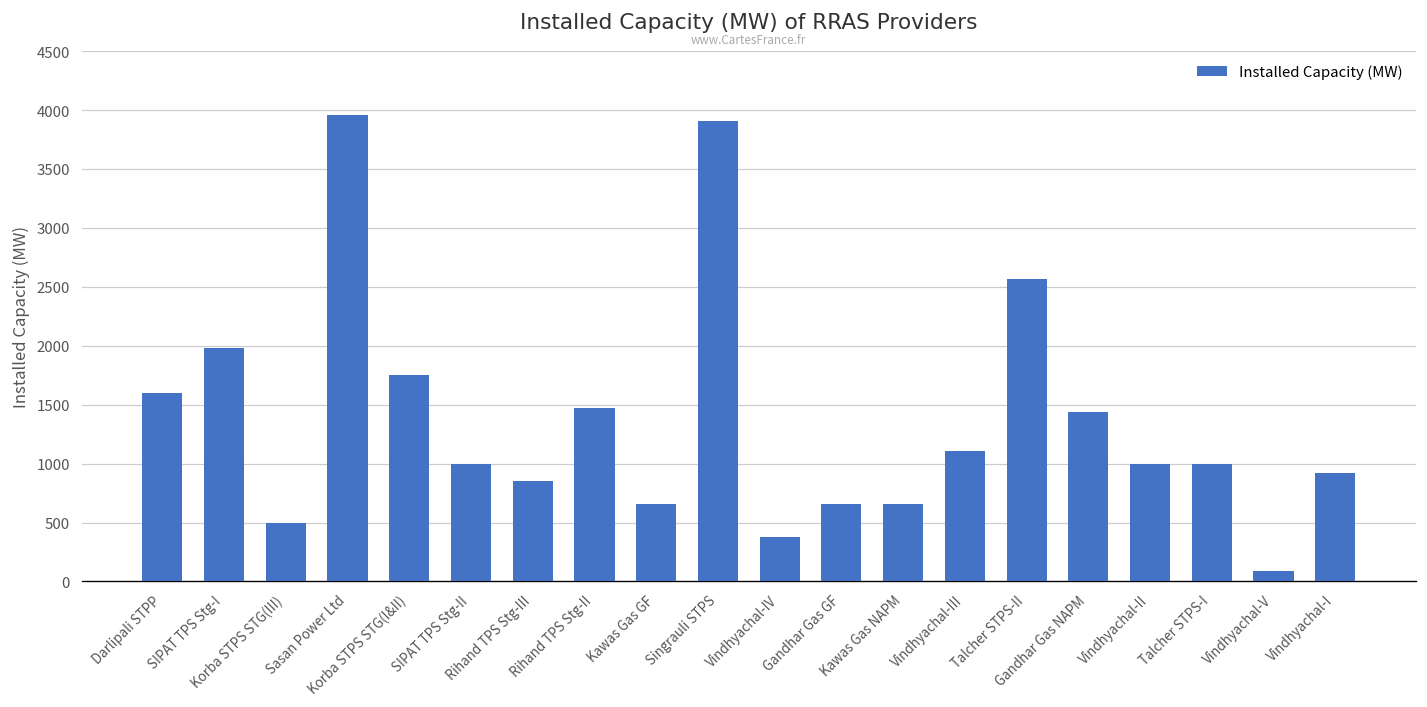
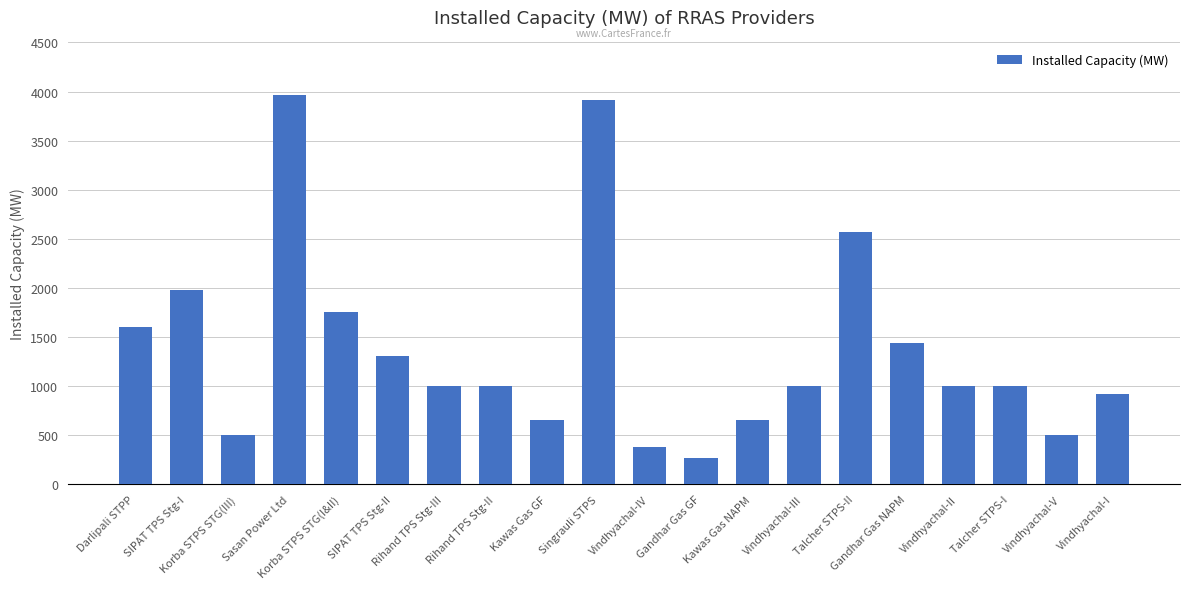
SIPAT TPS Stg-II: 1000 -> 1300
Rihand TPS Stg-III: 900 -> 1000
Rihand TPS Stg-II: 1500 -> 1000
Gandhar Gas GF: 700 -> 300
Vindhyachal-III: 1100 -> 1000
Vindhyachal-V: 100 -> 500
